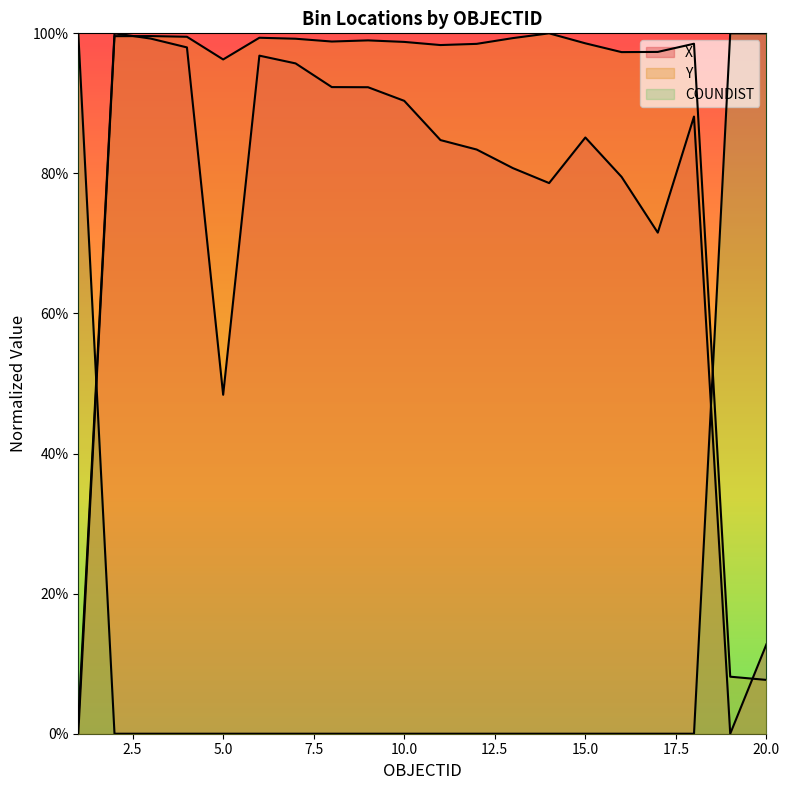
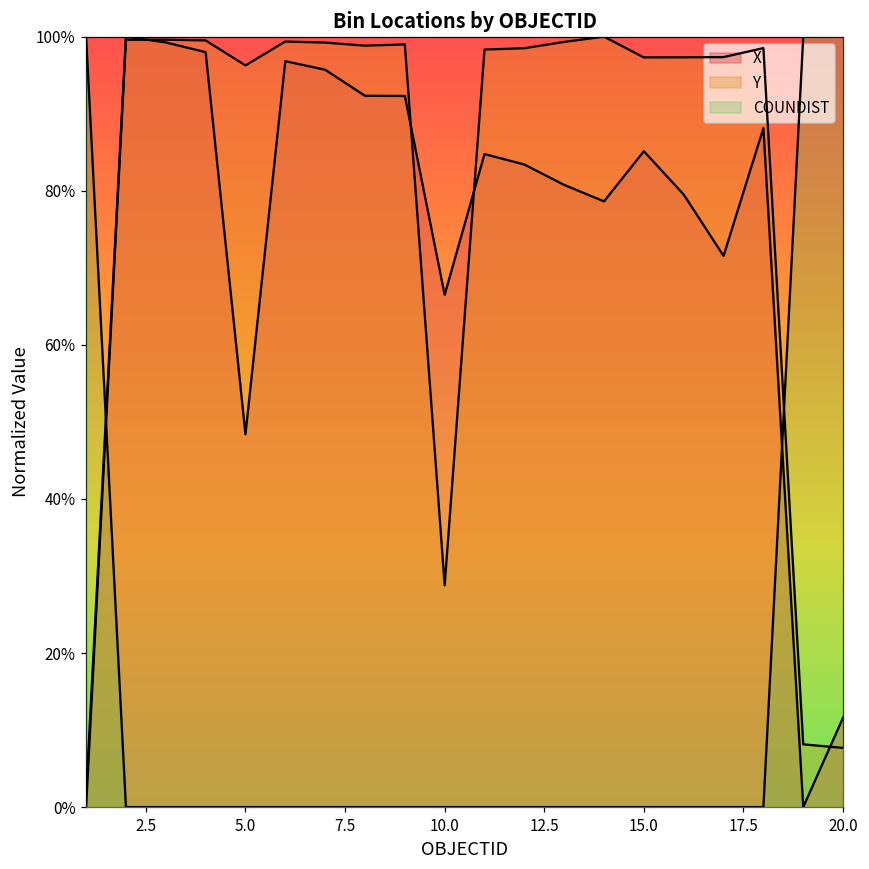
X, 10.0: 90% -> 66%
Y, 10.0: 99% -> 29%
Y, 15.0: 99% -> 97%
X, 20.0: 13% -> 12%
